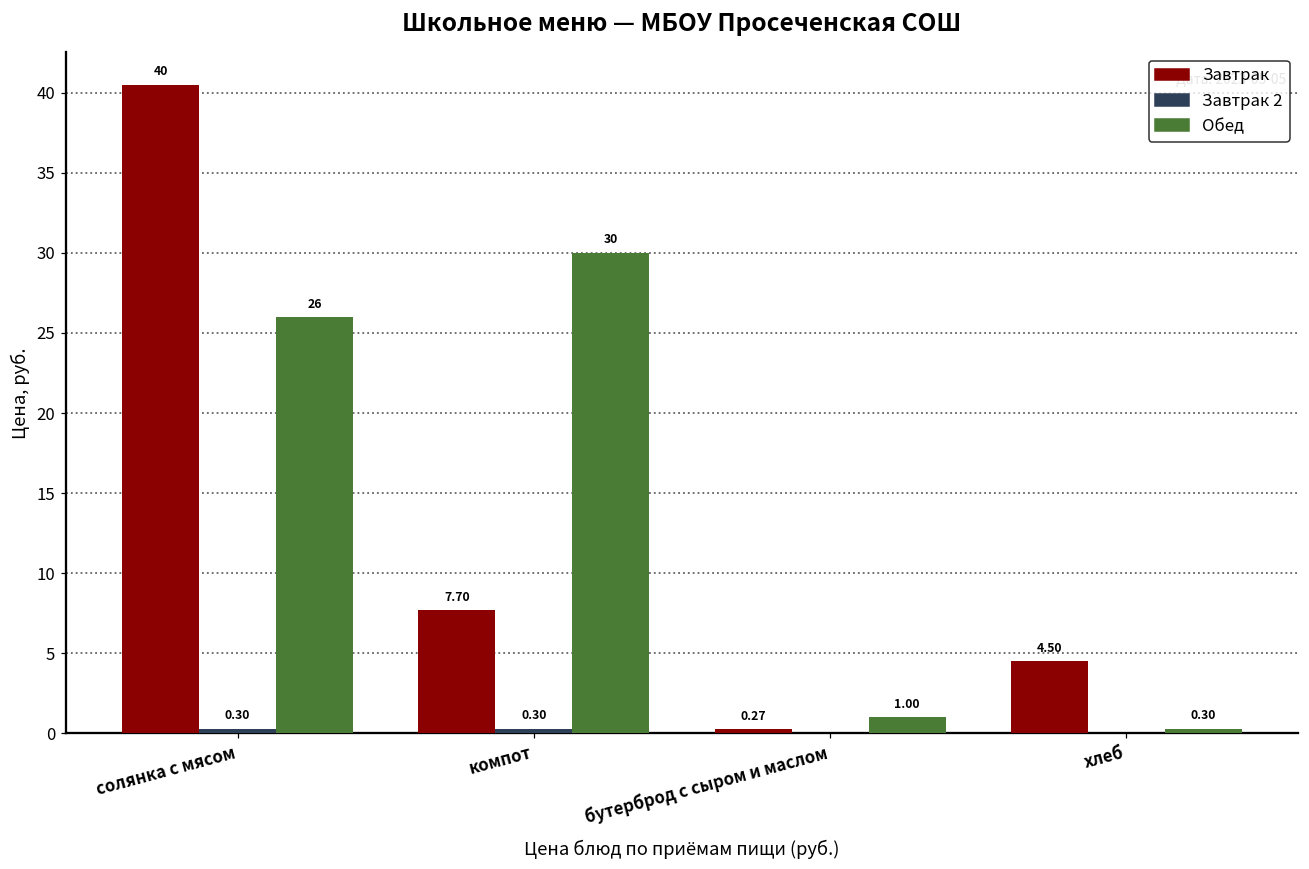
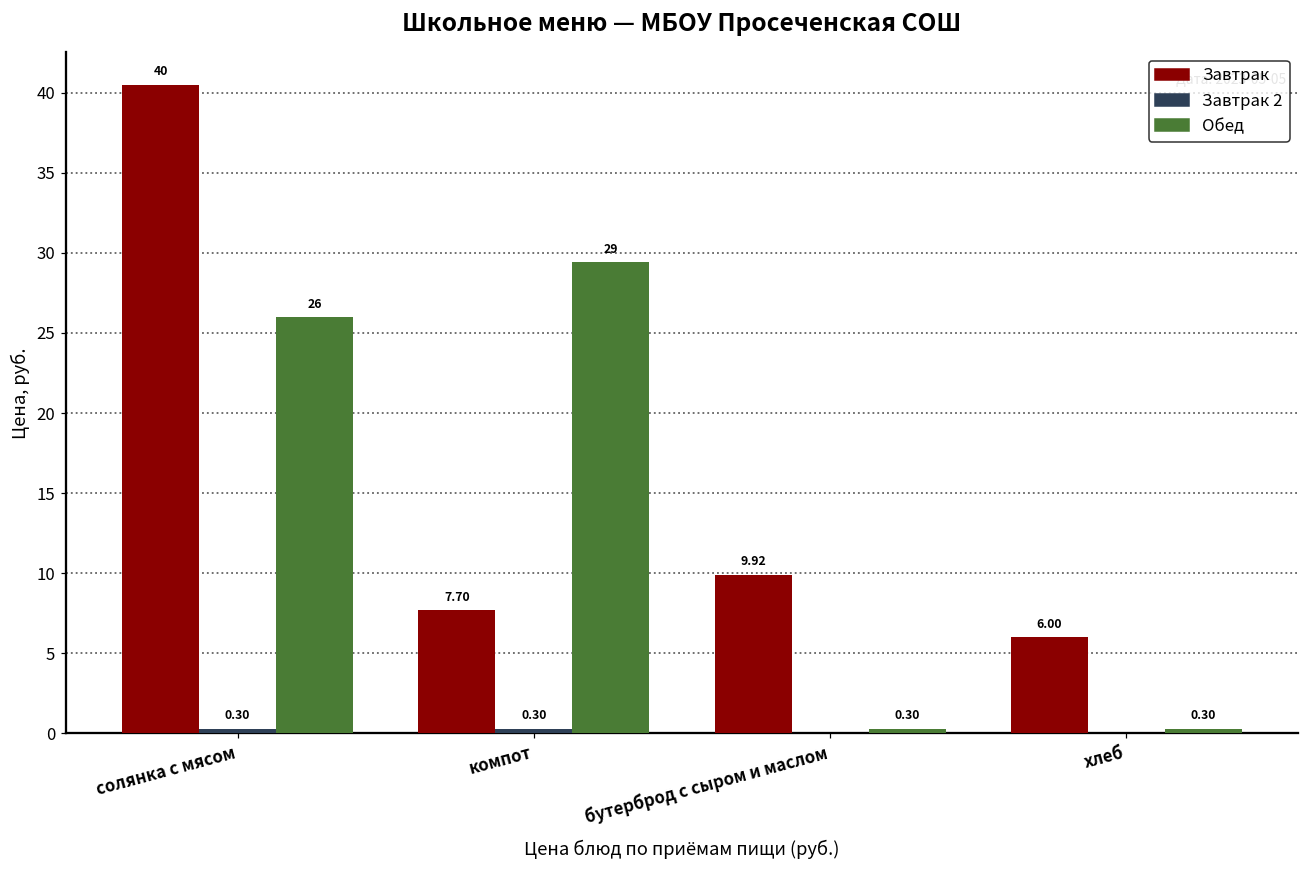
Обед, компот: 30 -> 29
Завтрак, бутерброд с сыром и маслом: 0.27 -> 9.92
Обед, бутерброд с сыром и маслом: 1.00 -> 0.30
Завтрак, хлеб: 4.50 -> 6.00
